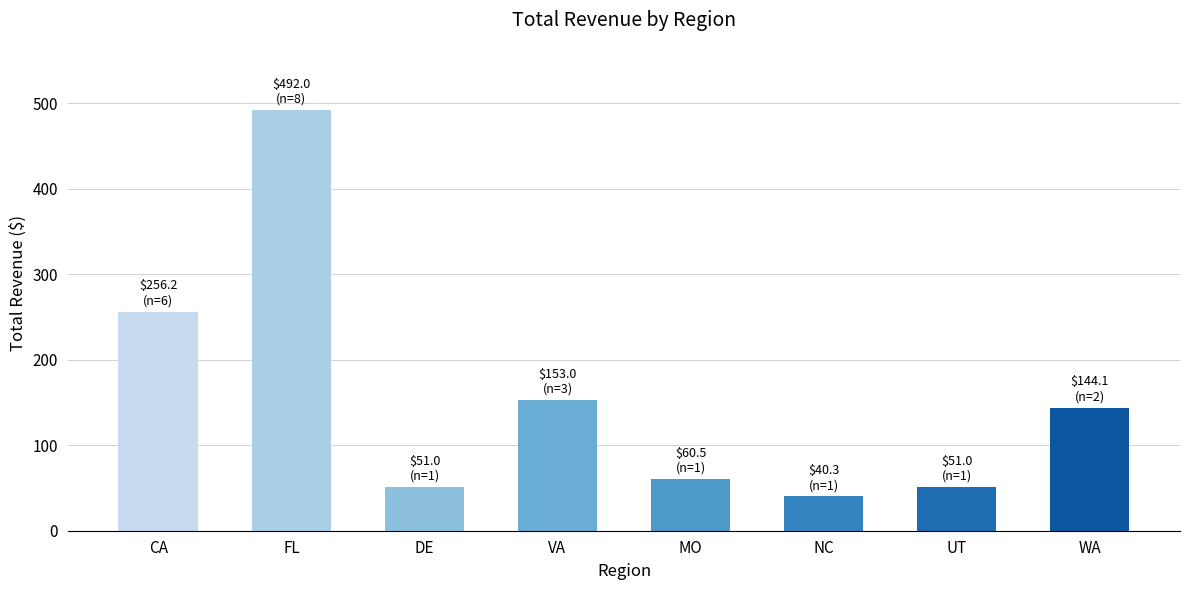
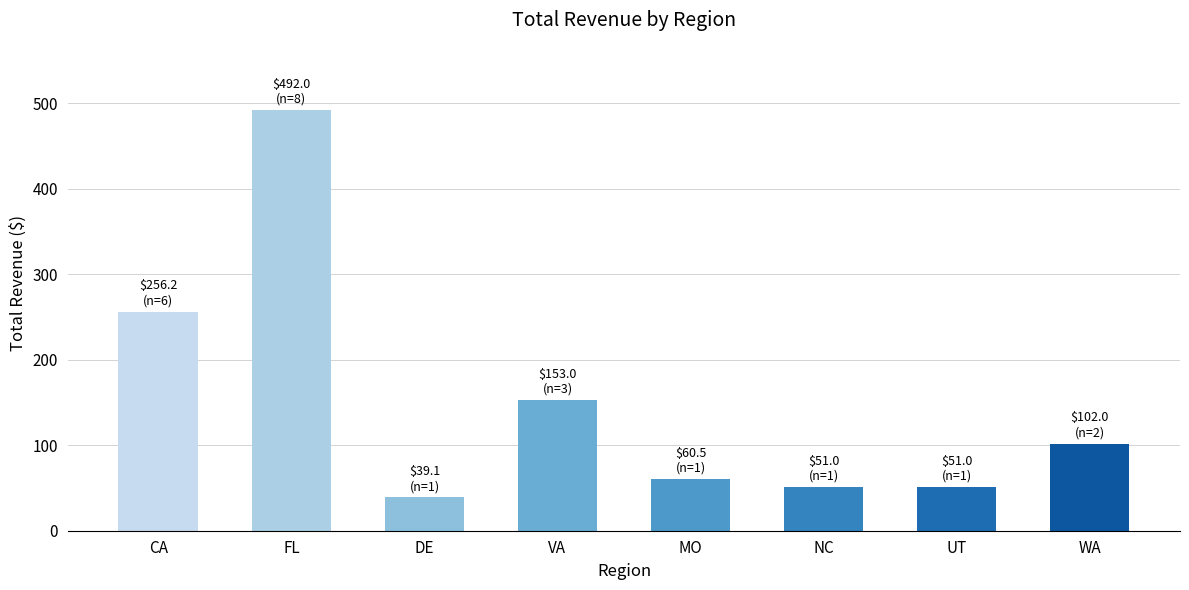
DE: $51.0 -> $39.1
NC: $40.3 -> $51.0
WA: $144.1 -> $102.0
